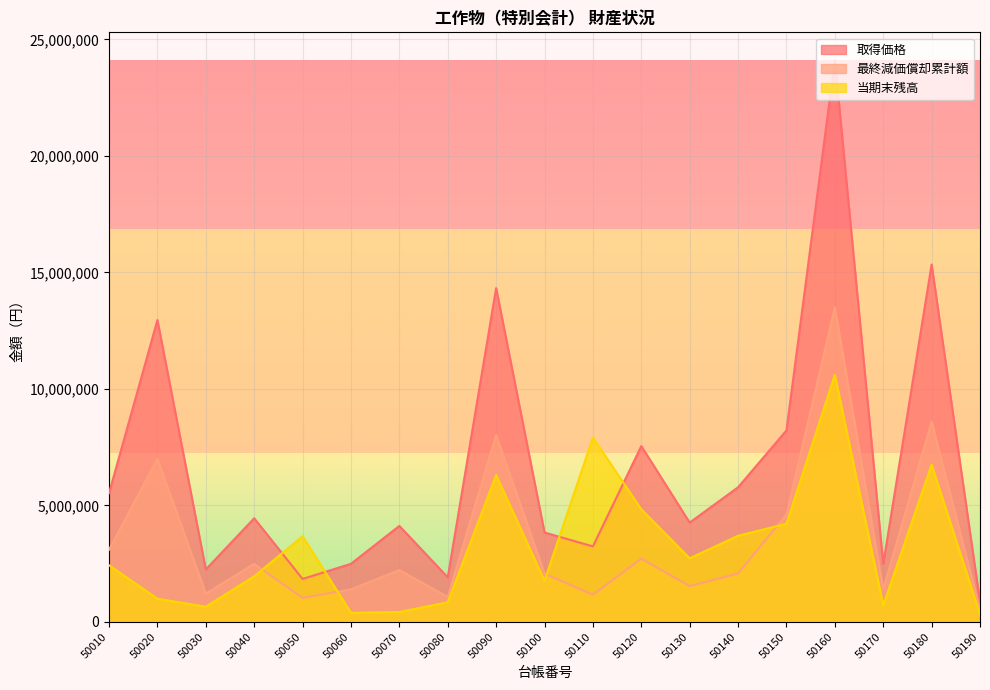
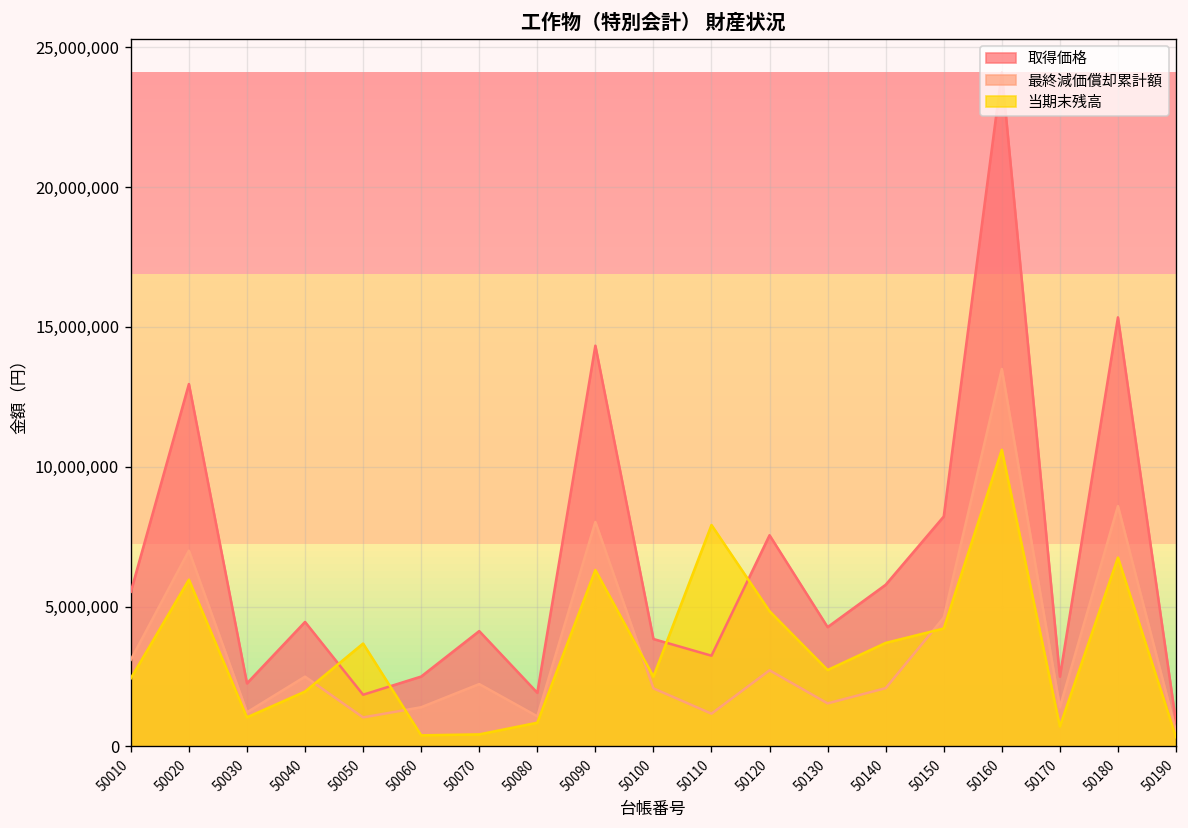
当期末残高, 50020: 1,000,000 -> 6,000,000
当期末残高, 50030: 700,000 -> 1,000,000
当期末残高, 50100: 1,800,000 -> 2,500,000
